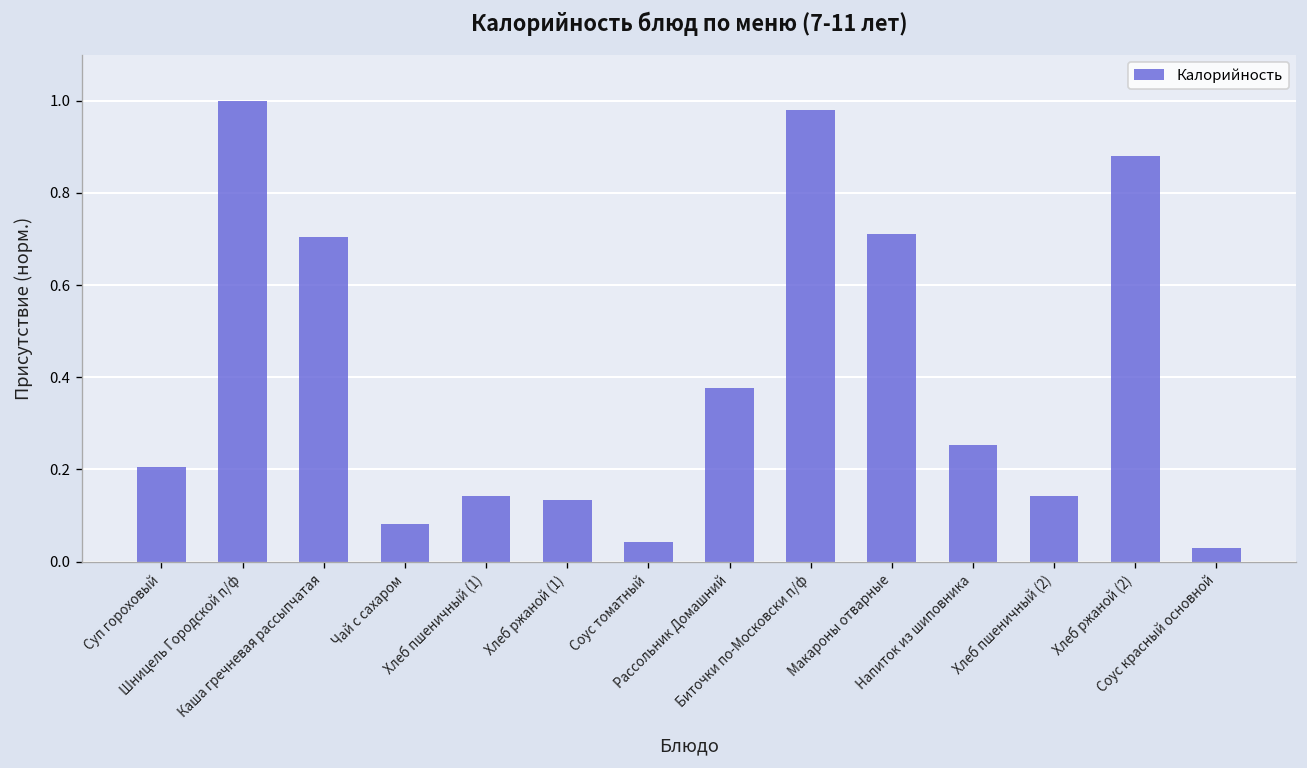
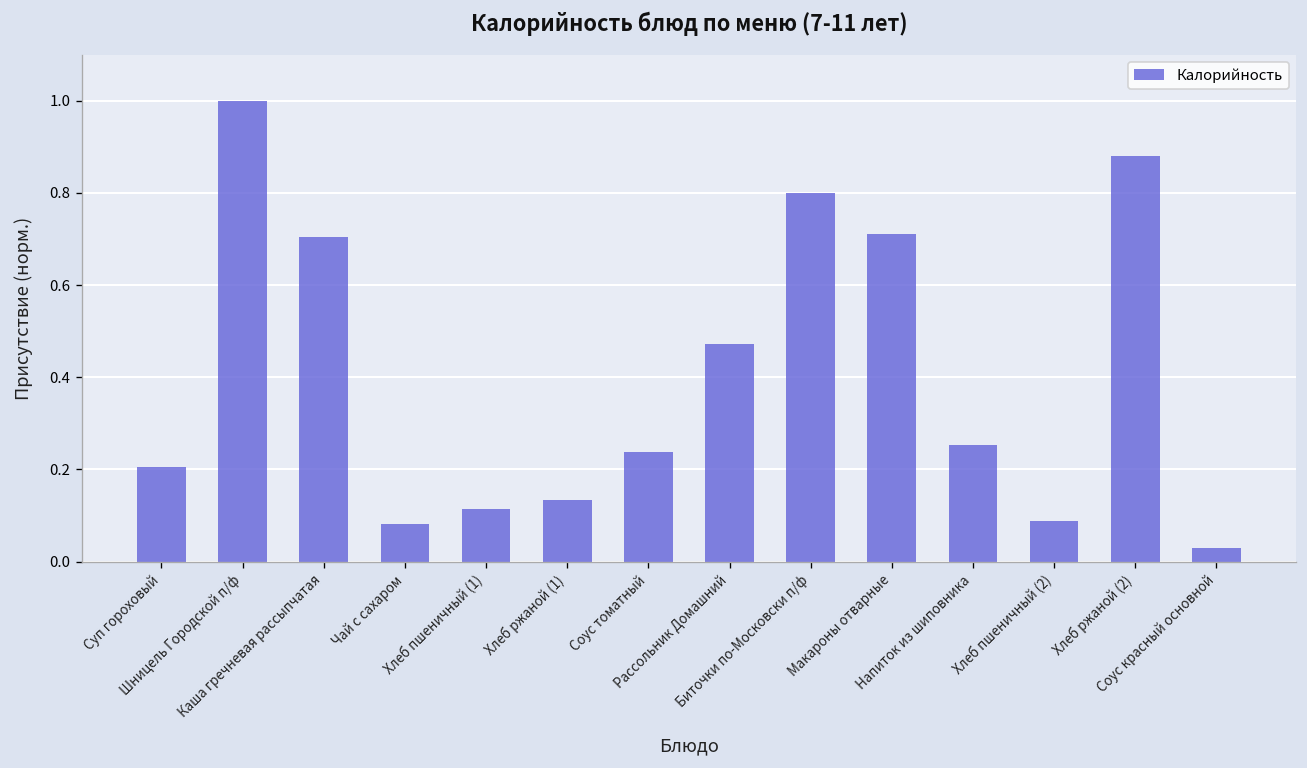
Хлеб пшеничный (1): 0.14 -> 0.11
Соус томатный: 0.04 -> 0.24
Рассольник Домашний: 0.38 -> 0.47
Биточки по-Московски п/ф: 0.98 -> 0.80
Хлеб пшеничный (2): 0.14 -> 0.09
